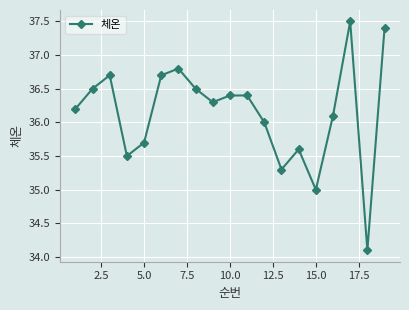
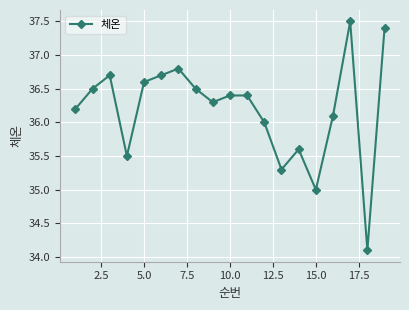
5.0: 35.7 -> 36.6
